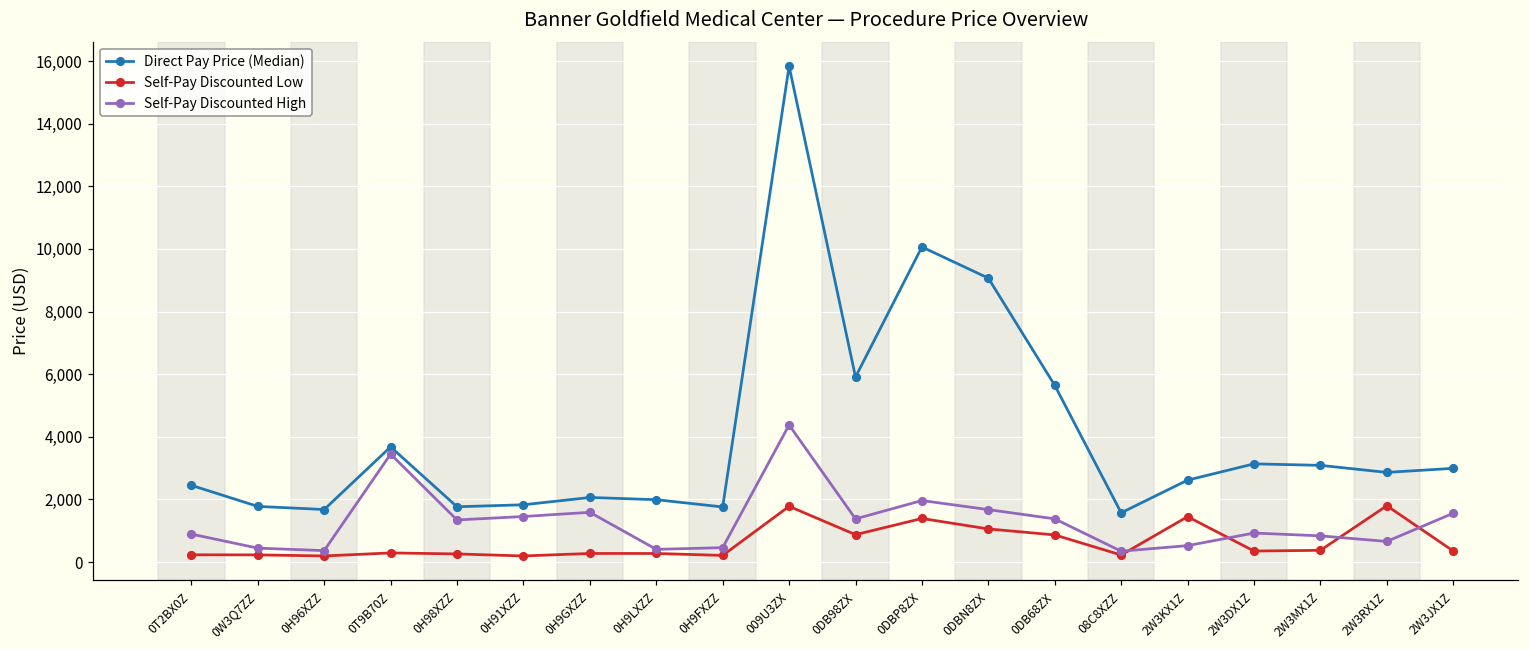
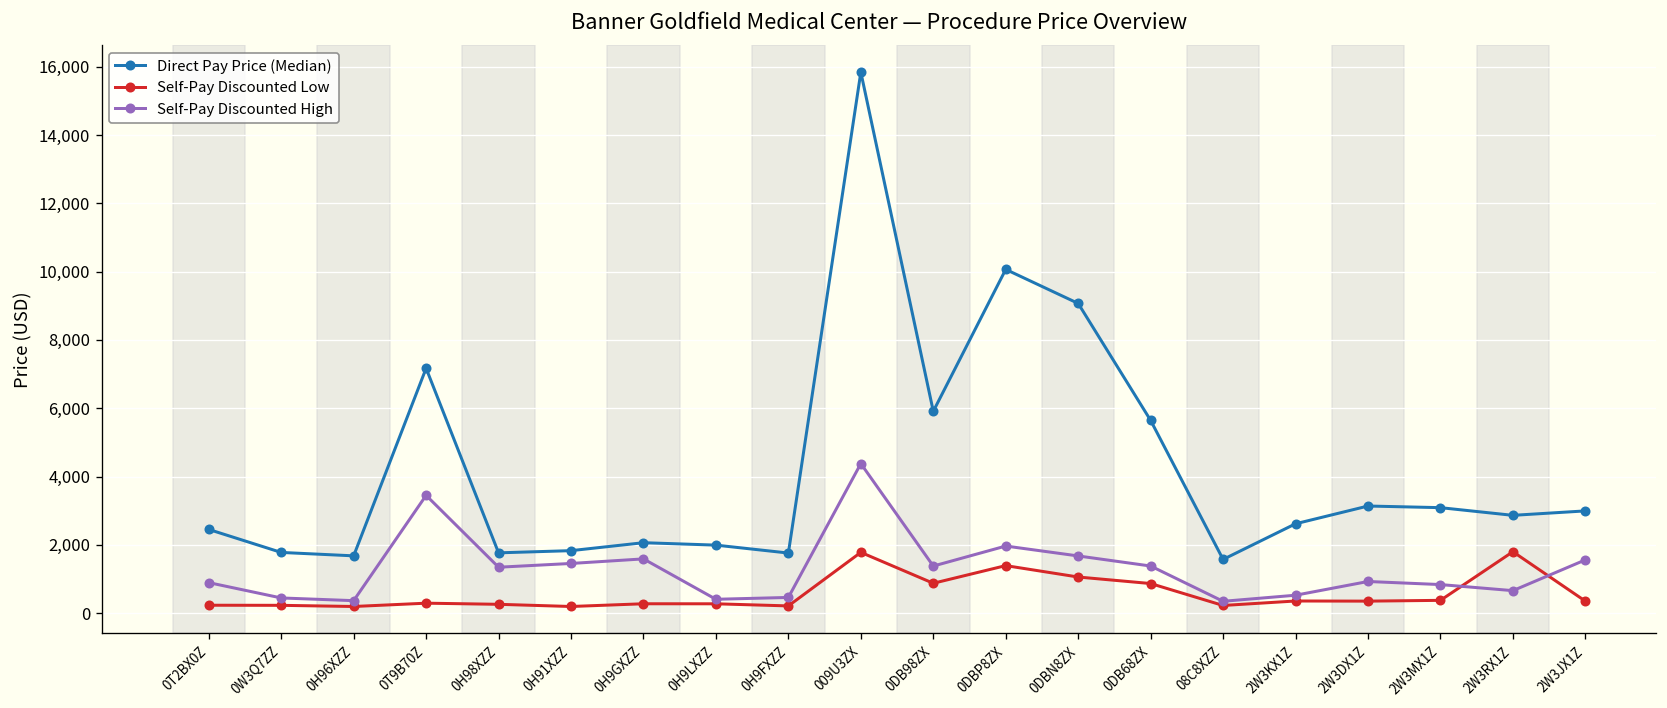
Direct Pay Price (Median), 0T9B70Z: 3,700 -> 7,200
Self-Pay Discounted Low, 2W3KX1Z: 1,400 -> 400
